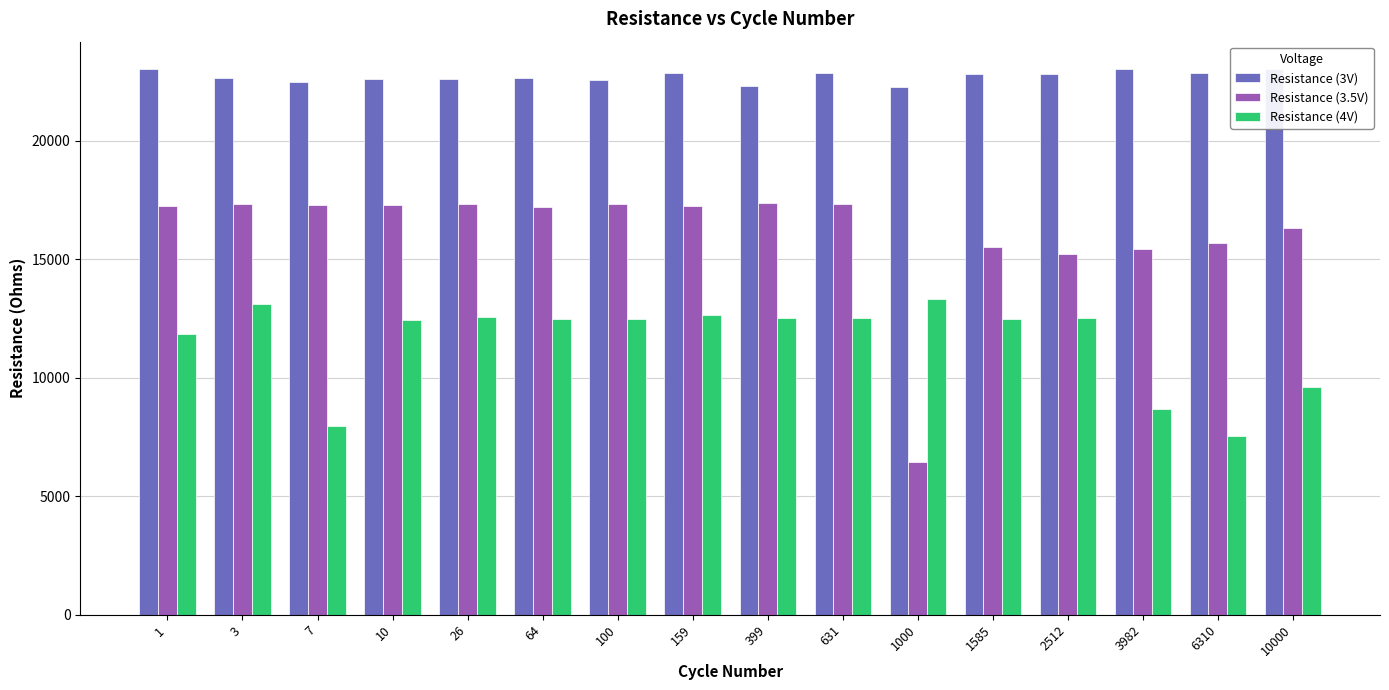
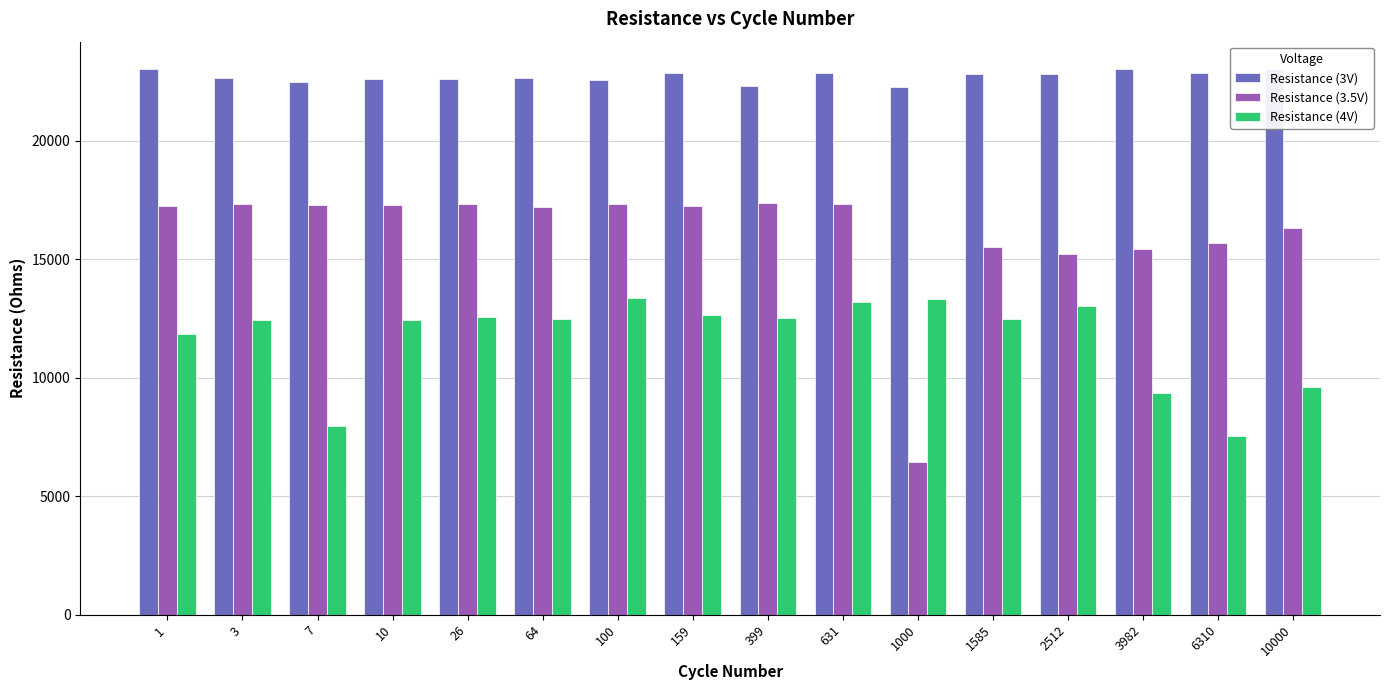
Resistance (4V), 3: 13100 -> 12500
Resistance (4V), 100: 12500 -> 13400
Resistance (4V), 631: 12500 -> 13200
Resistance (4V), 2512: 12500 -> 13000
Resistance (4V), 3982: 8700 -> 9400
